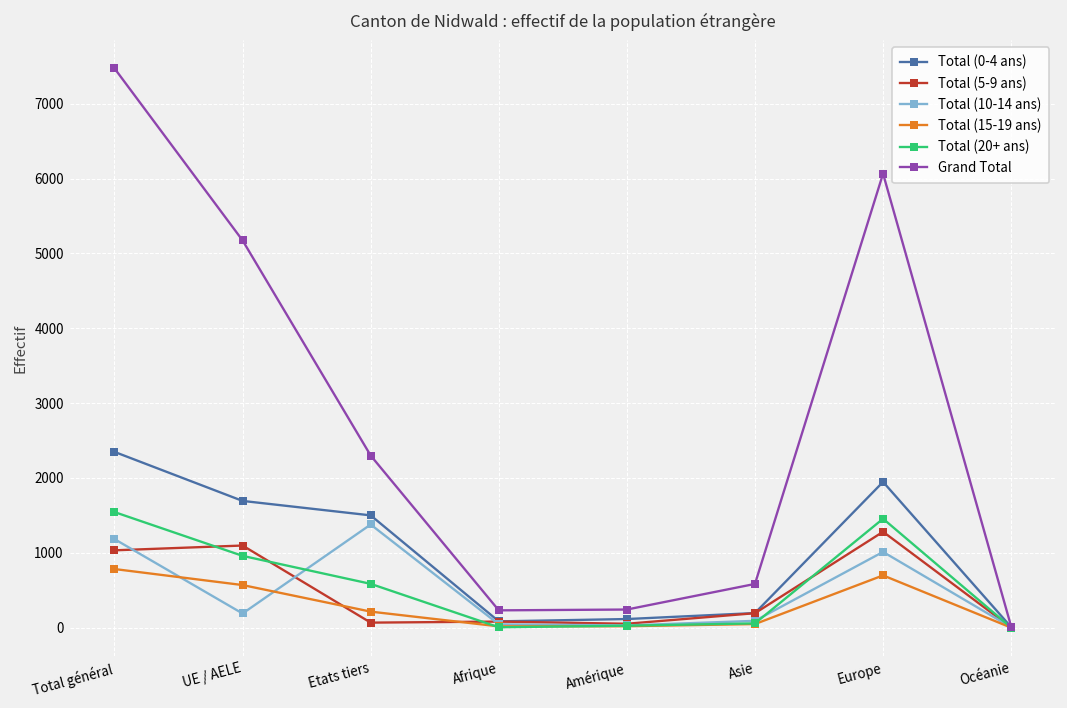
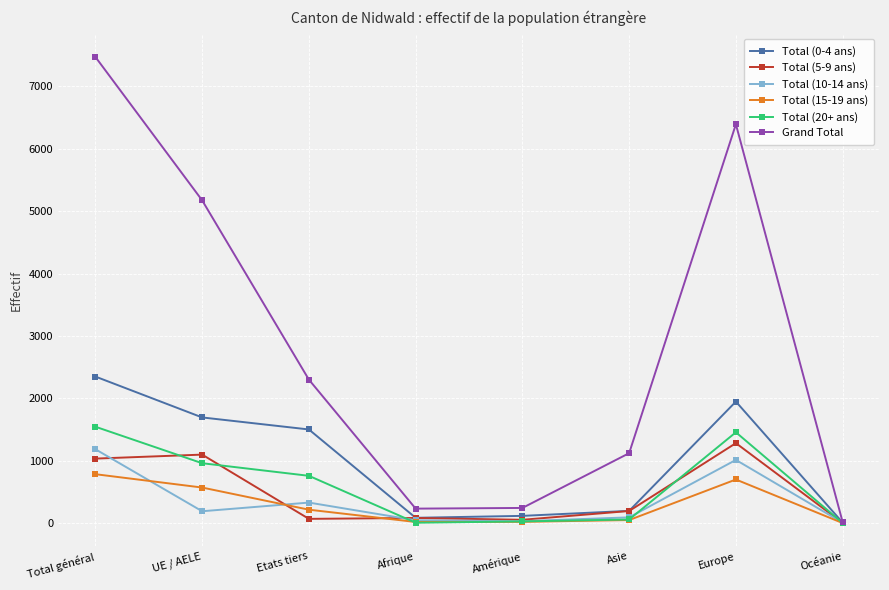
Total (10-14 ans), Etats tiers: 1400 -> 300
Total (20+ ans), Etats tiers: 600 -> 800
Grand Total, Asie: 600 -> 1100
Grand Total, Europe: 6100 -> 6400
